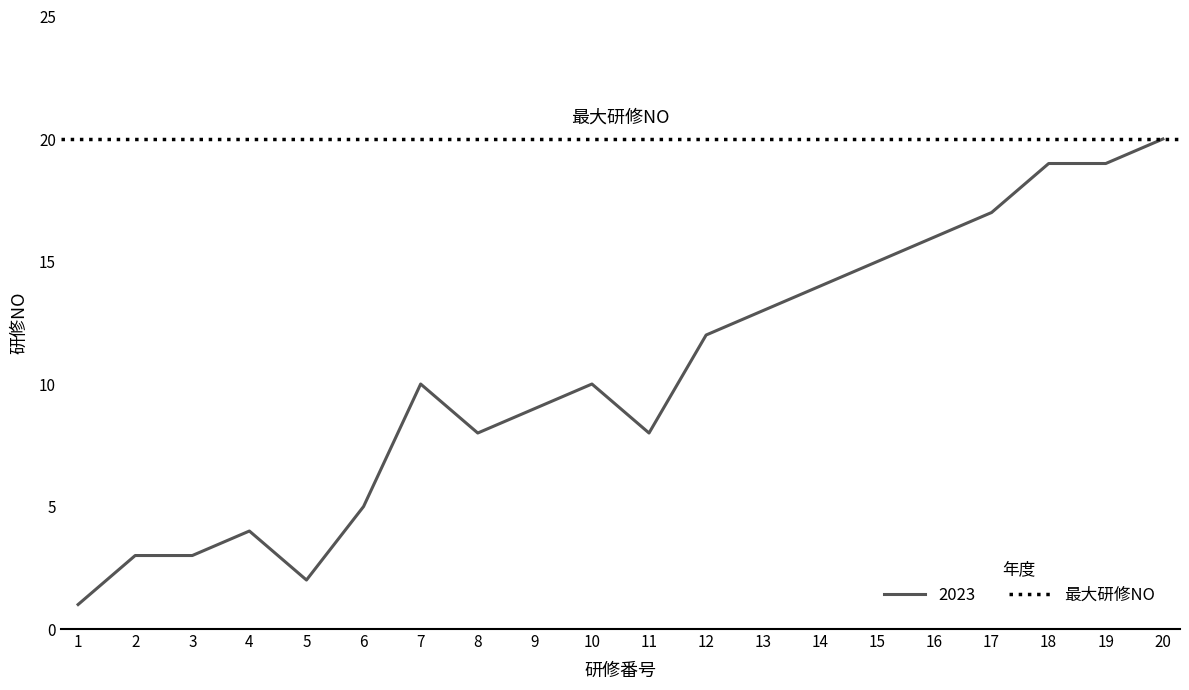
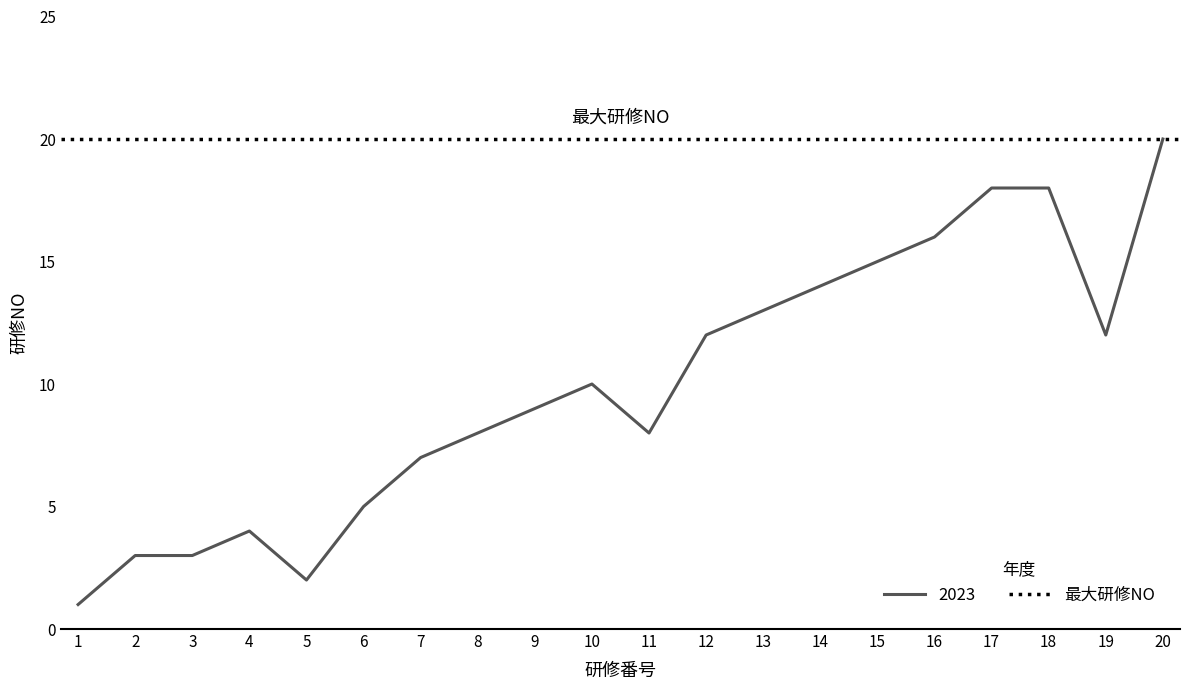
7: 10 -> 7
17: 17 -> 18
18: 19 -> 18
19: 19 -> 12
